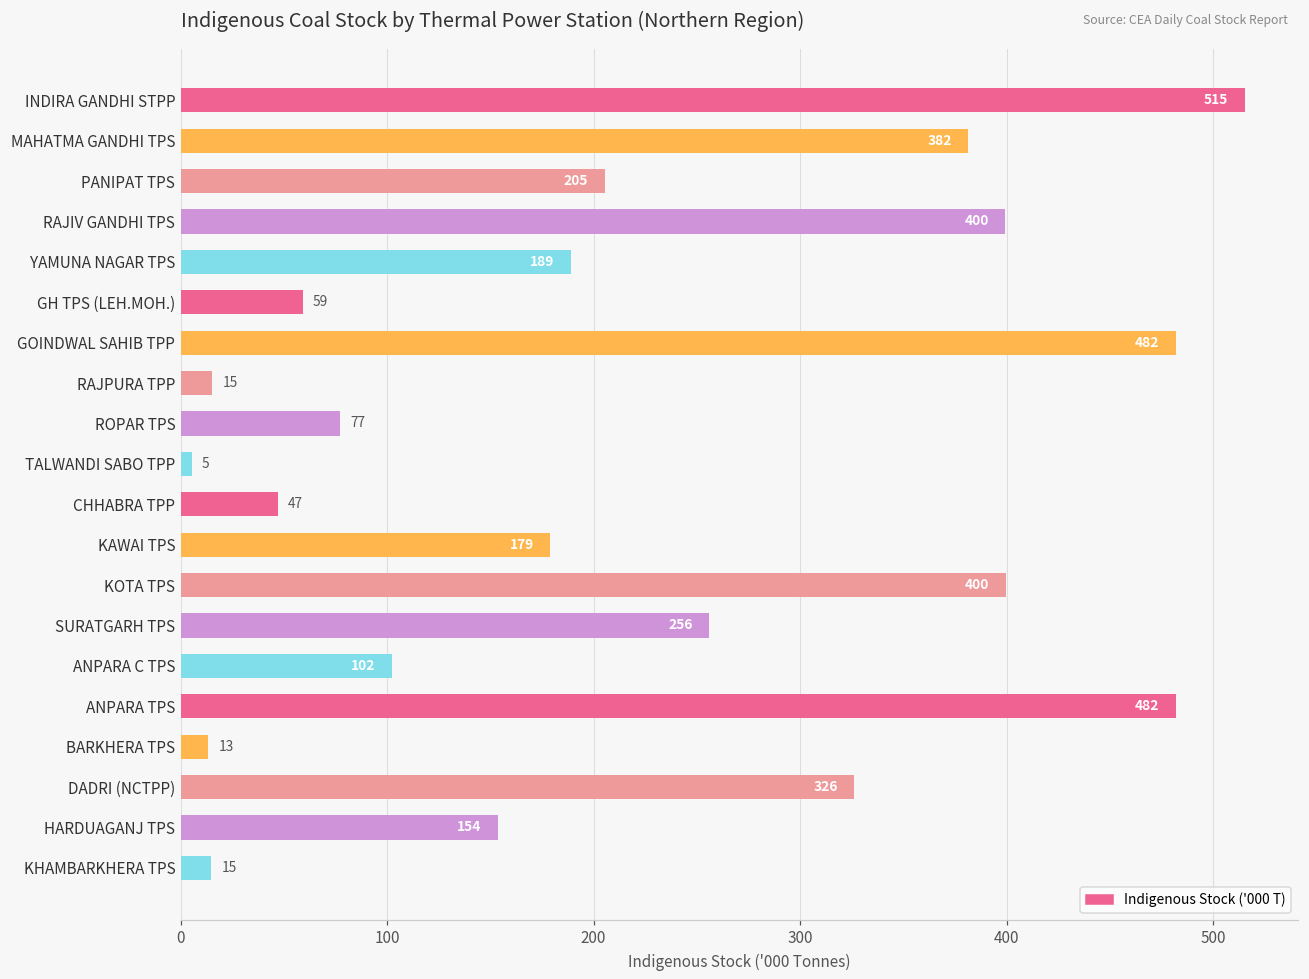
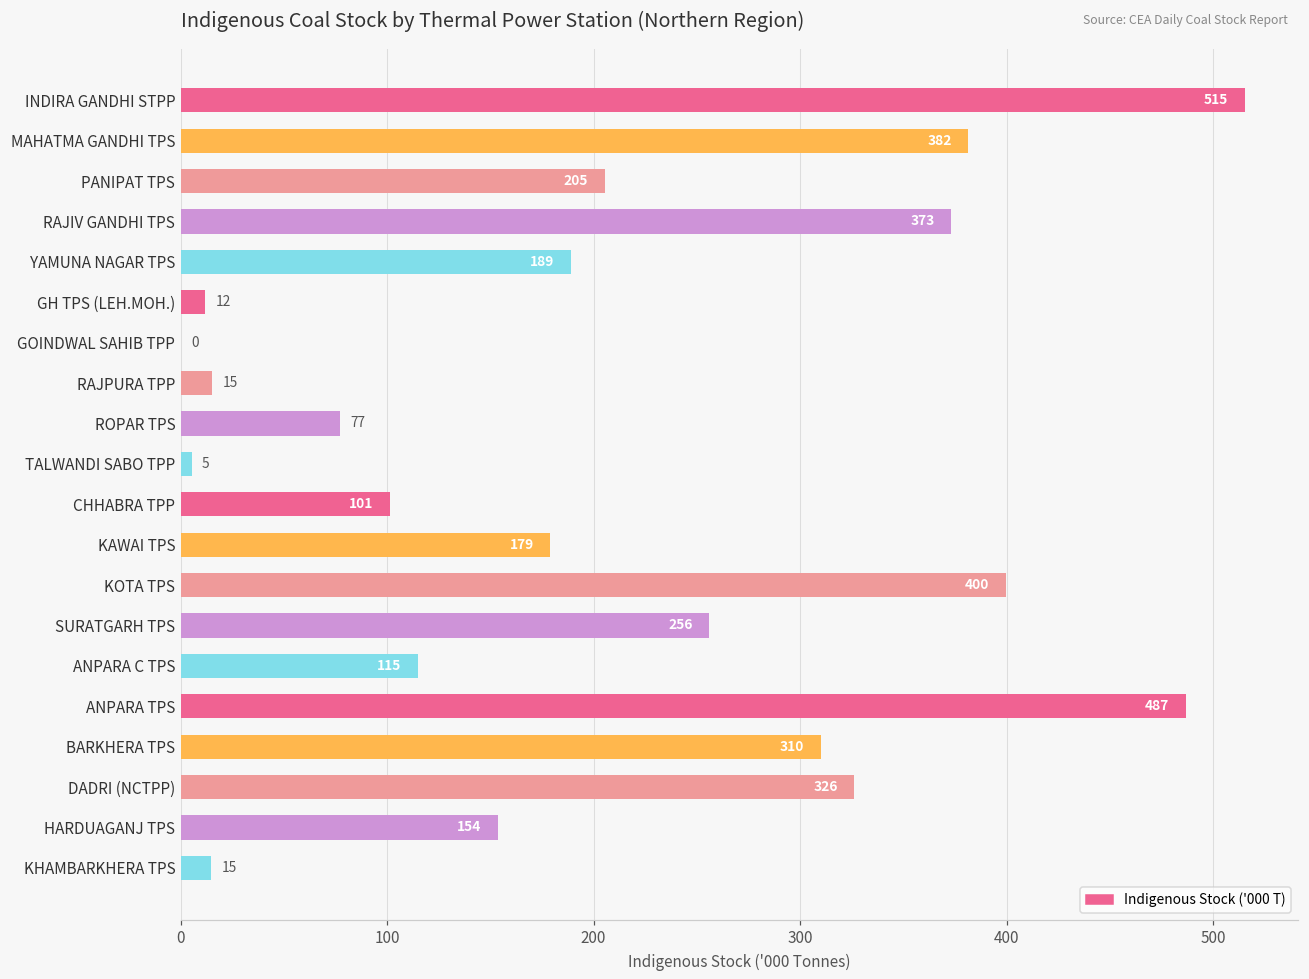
RAJIV GANDHI TPS: 400 -> 373
GH TPS (LEH.MOH.): 59 -> 12
GOINDWAL SAHIB TPP: 482 -> 0
CHHABRA TPP: 47 -> 101
ANPARA C TPS: 102 -> 115
ANPARA TPS: 482 -> 487
BARKHERA TPS: 13 -> 310
